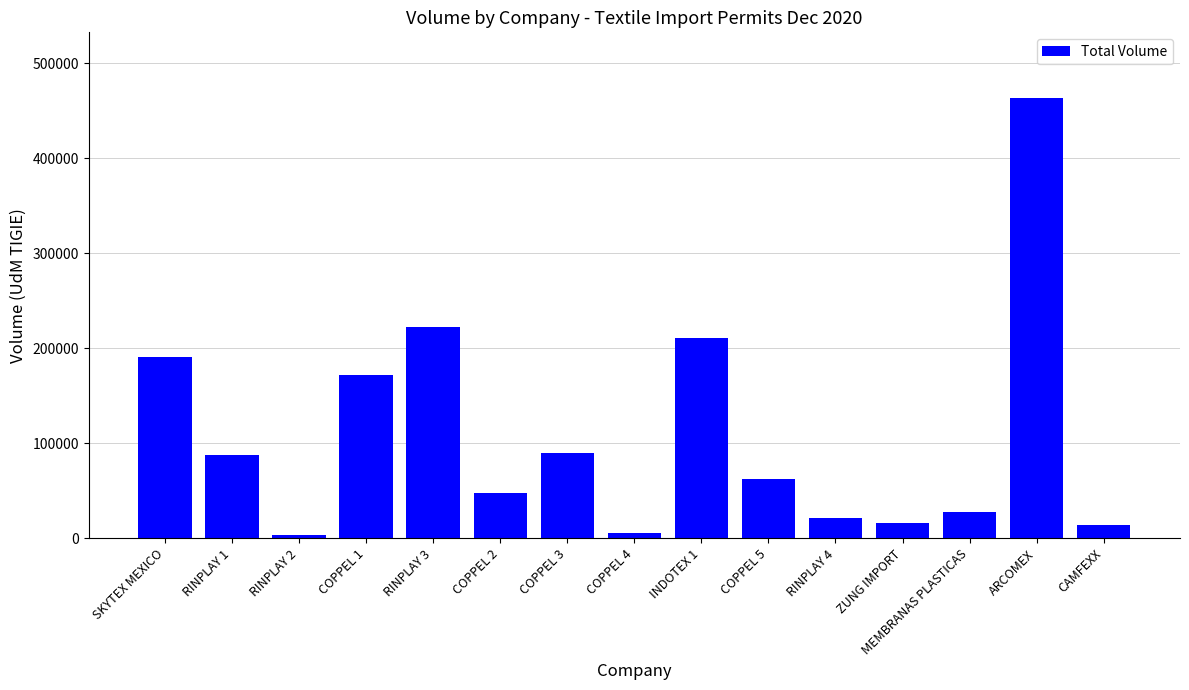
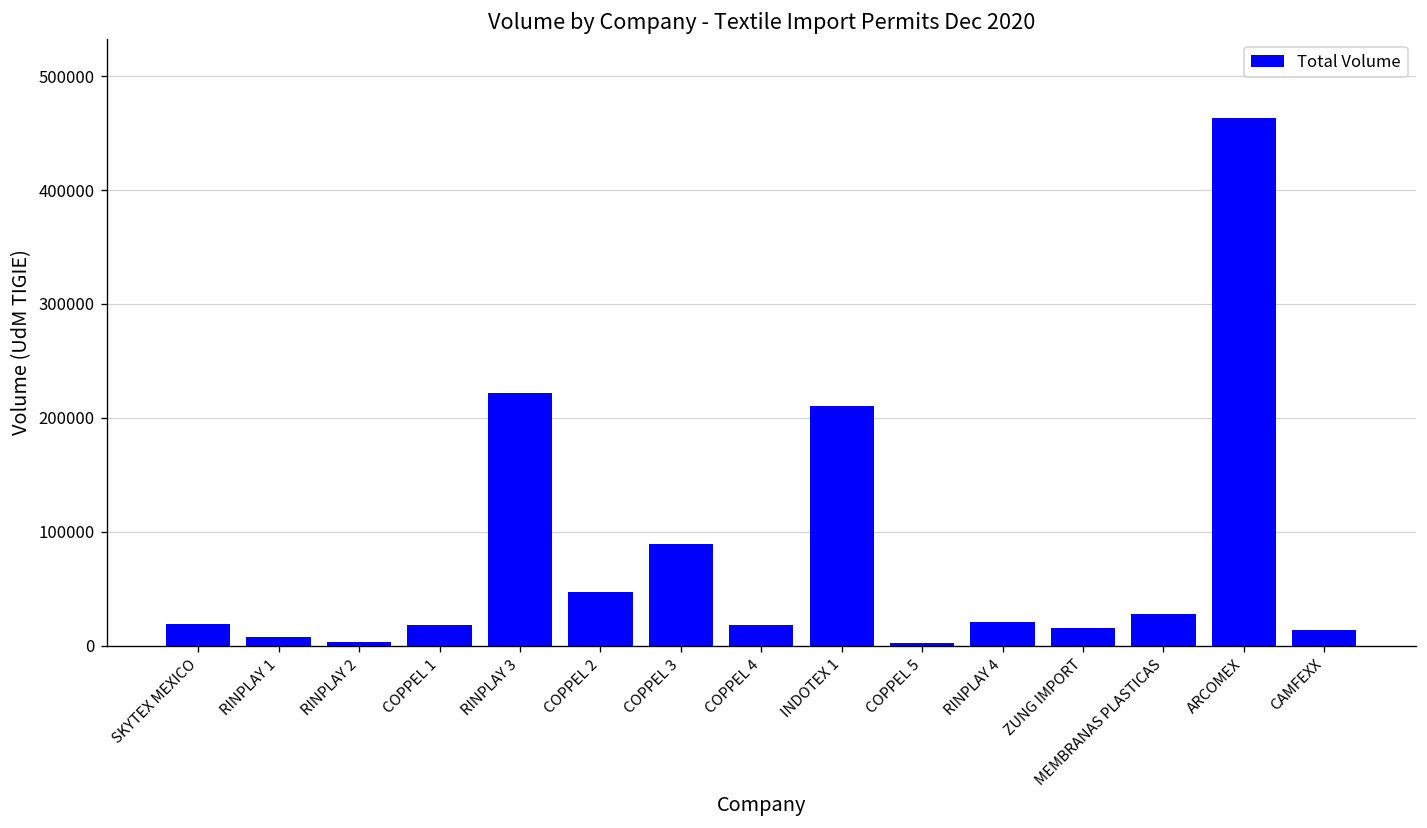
SKYTEX MEXICO: 190000 -> 20000
RINPLAY 1: 90000 -> 10000
COPPEL 1: 170000 -> 20000
COPPEL 4: 10000 -> 20000
COPPEL 5: 60000 -> 0
